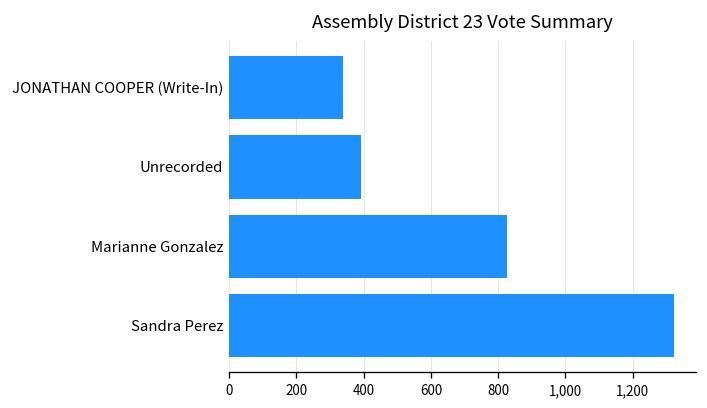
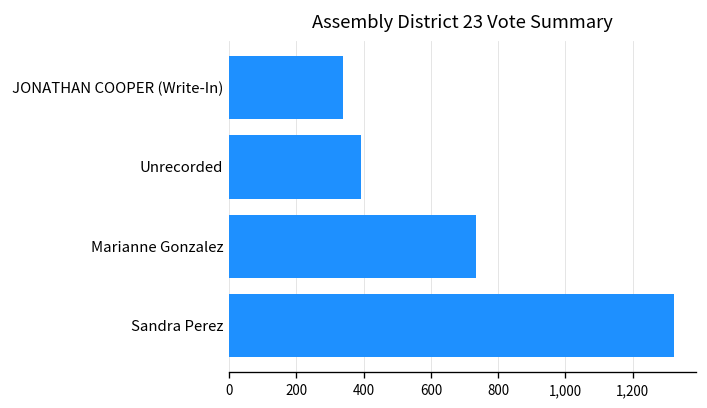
Marianne Gonzalez: 830 -> 740
